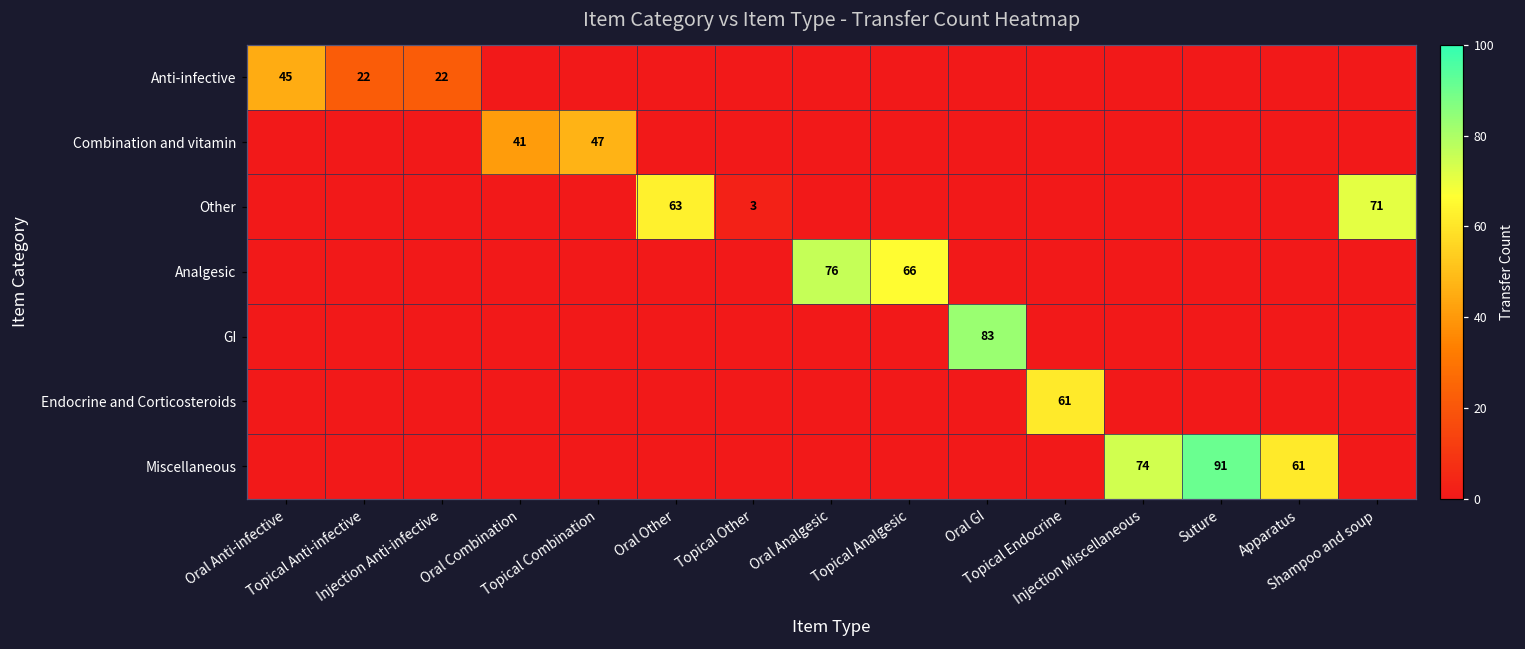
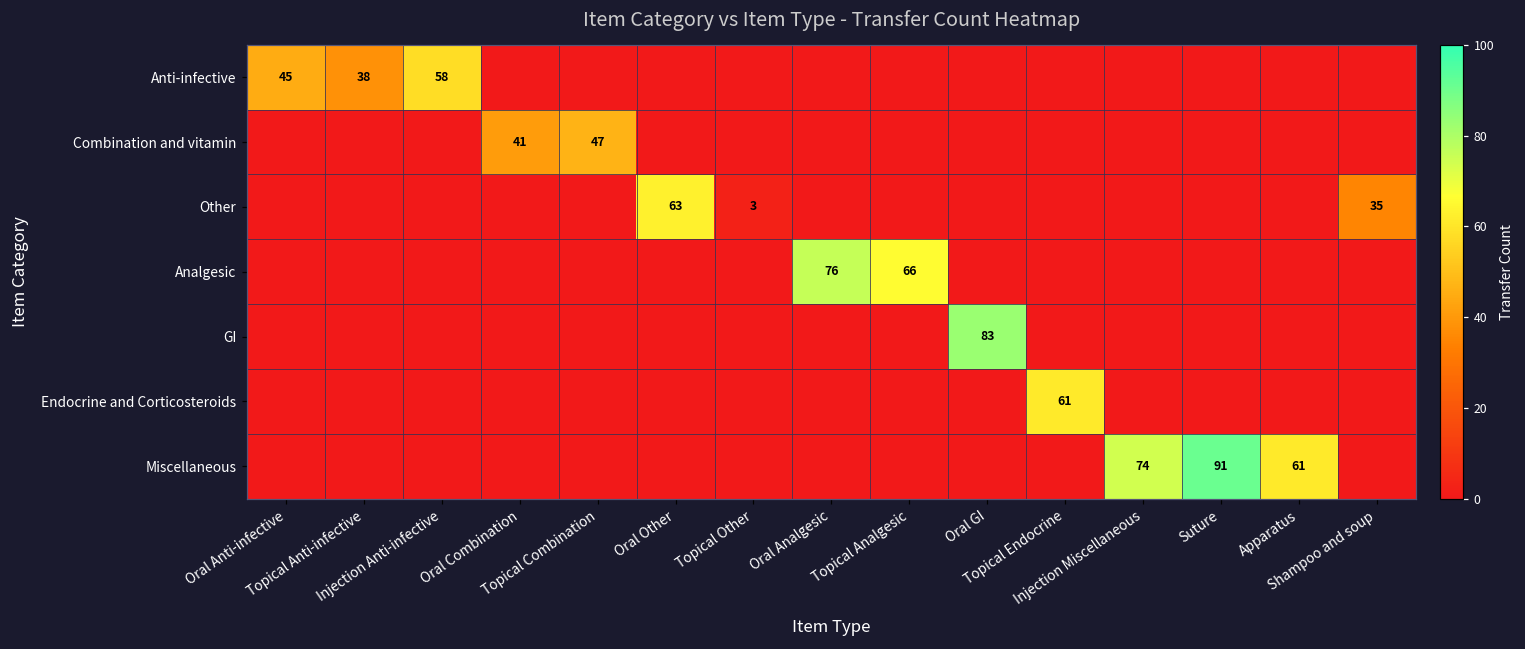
Anti-infective, Topical Anti-infective: 22 -> 38
Anti-infective, Injection Anti-infective: 22 -> 58
Other, Shampoo and soup: 71 -> 35
